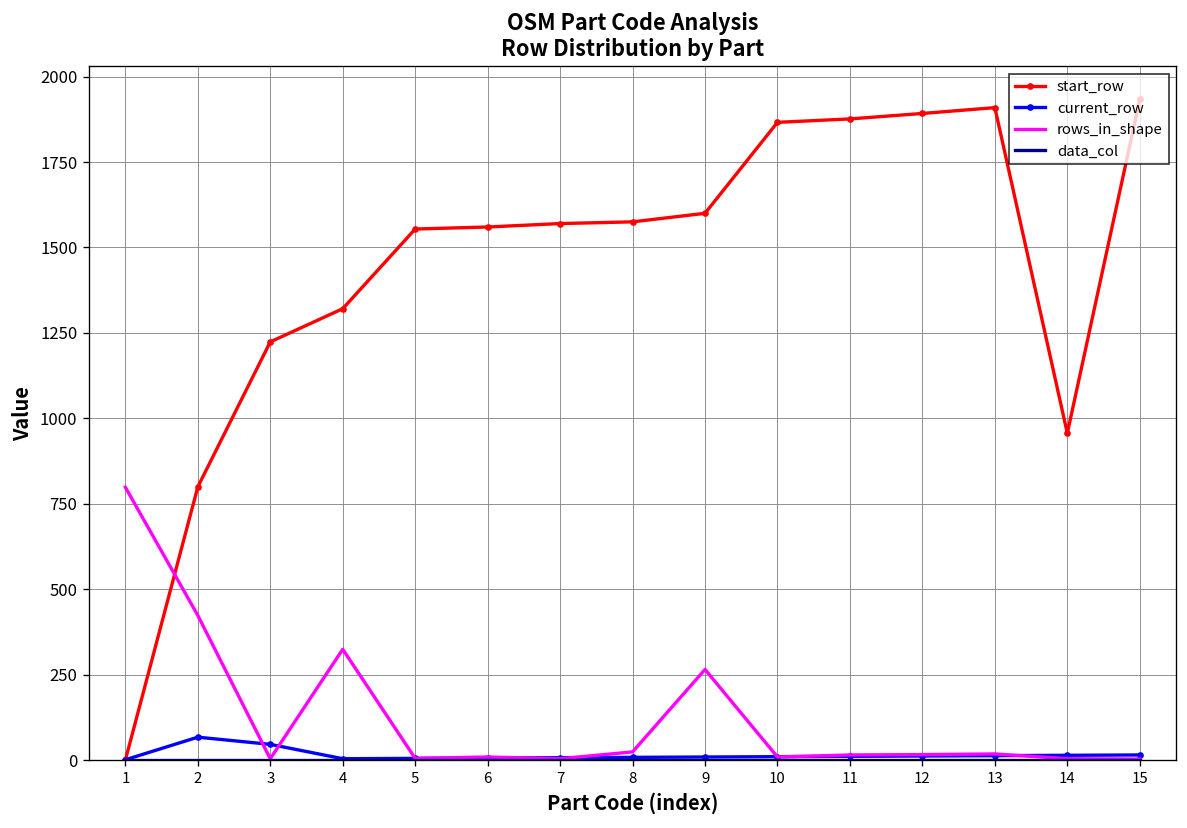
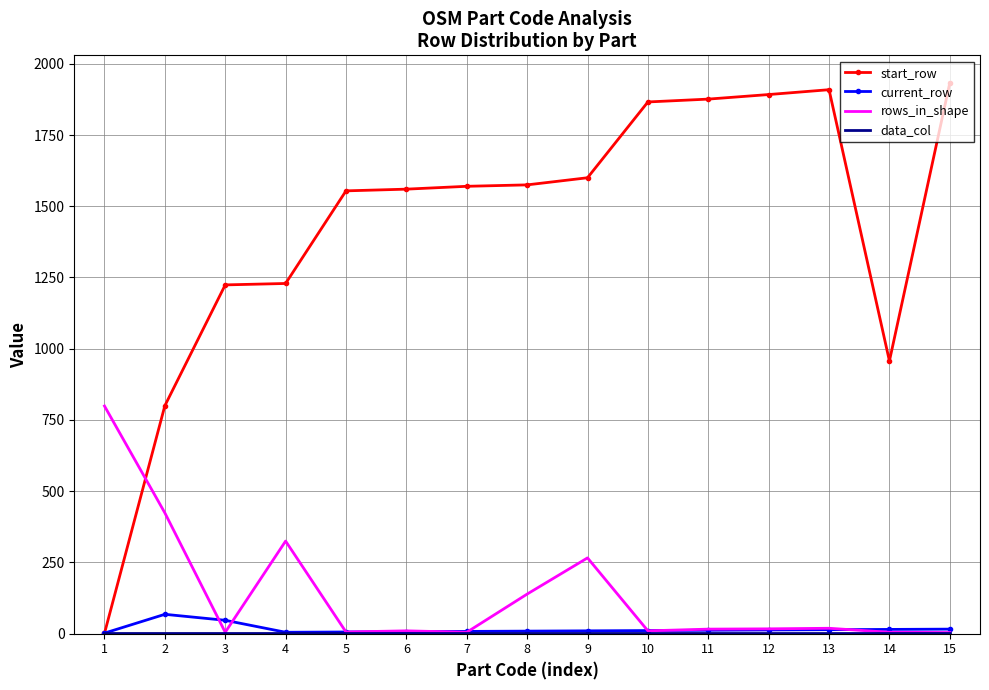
start_row, 4: 1320 -> 1230
rows_in_shape, 8: 30 -> 140
